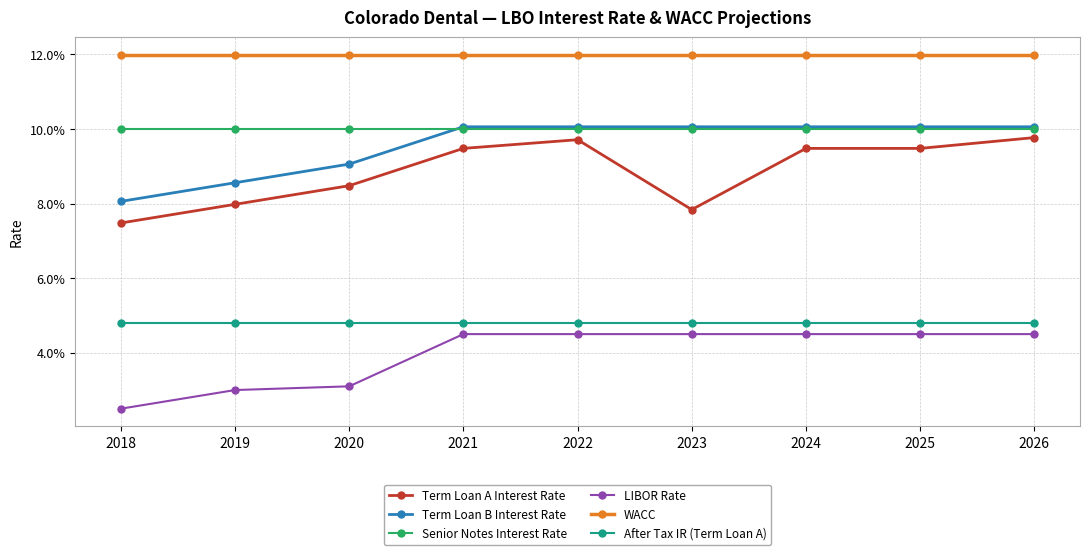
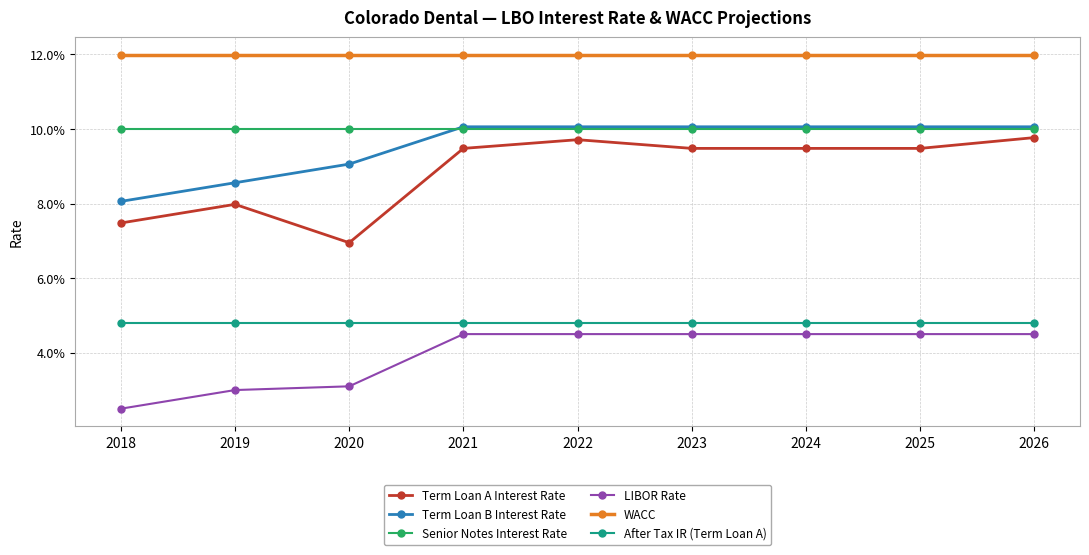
Term Loan A Interest Rate, 2020: 8.5% -> 7.0%
Term Loan A Interest Rate, 2023: 7.8% -> 9.5%
